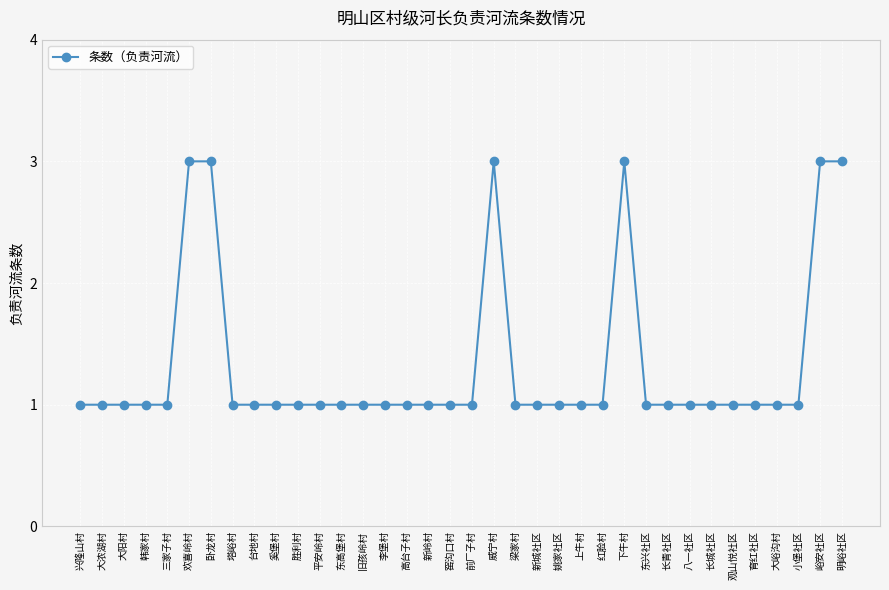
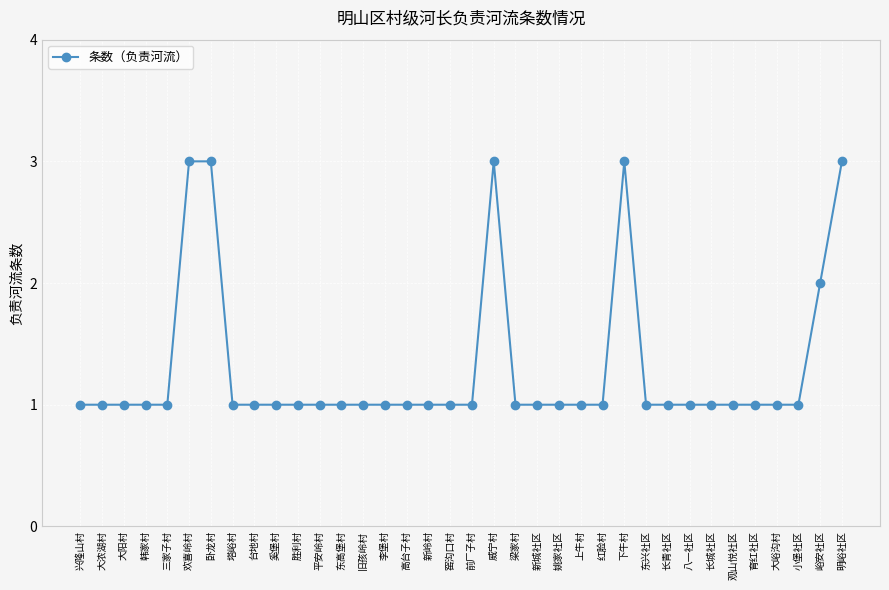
峪安社区: 3 -> 2
